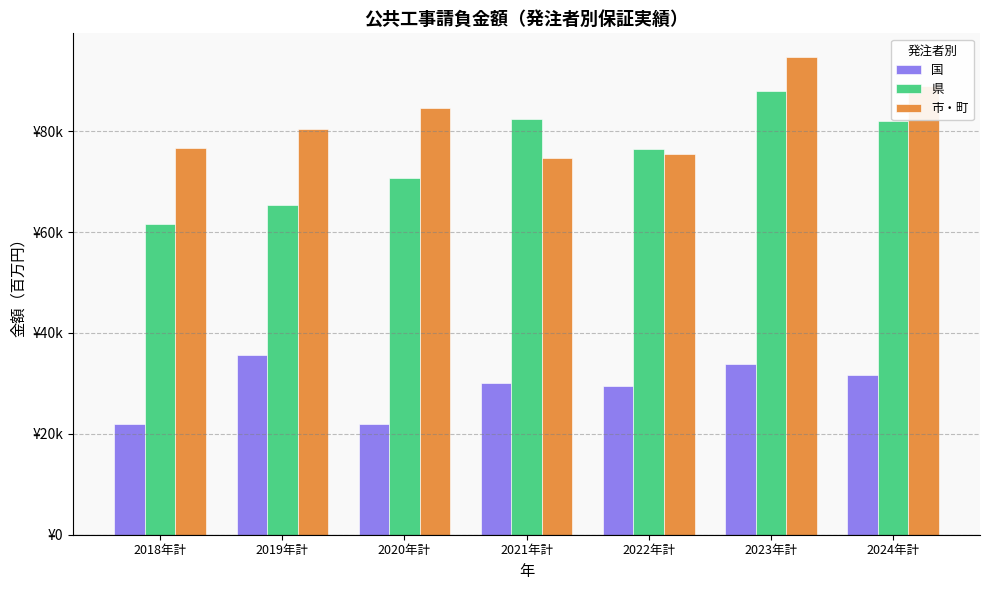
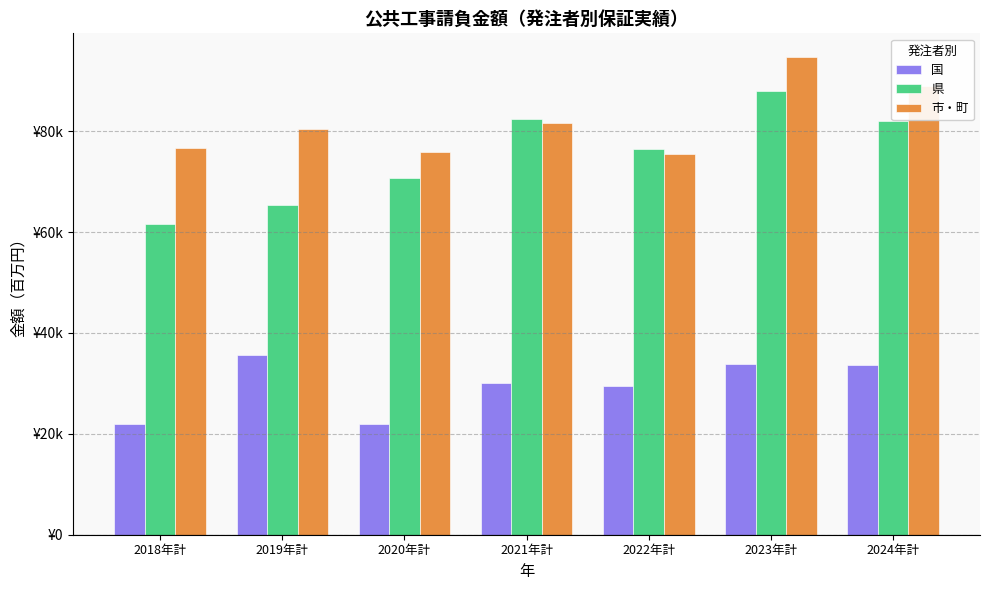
市・町, 2020年計: ¥85000 -> ¥76000
市・町, 2021年計: ¥75000 -> ¥82000
国, 2024年計: ¥32000 -> ¥34000
